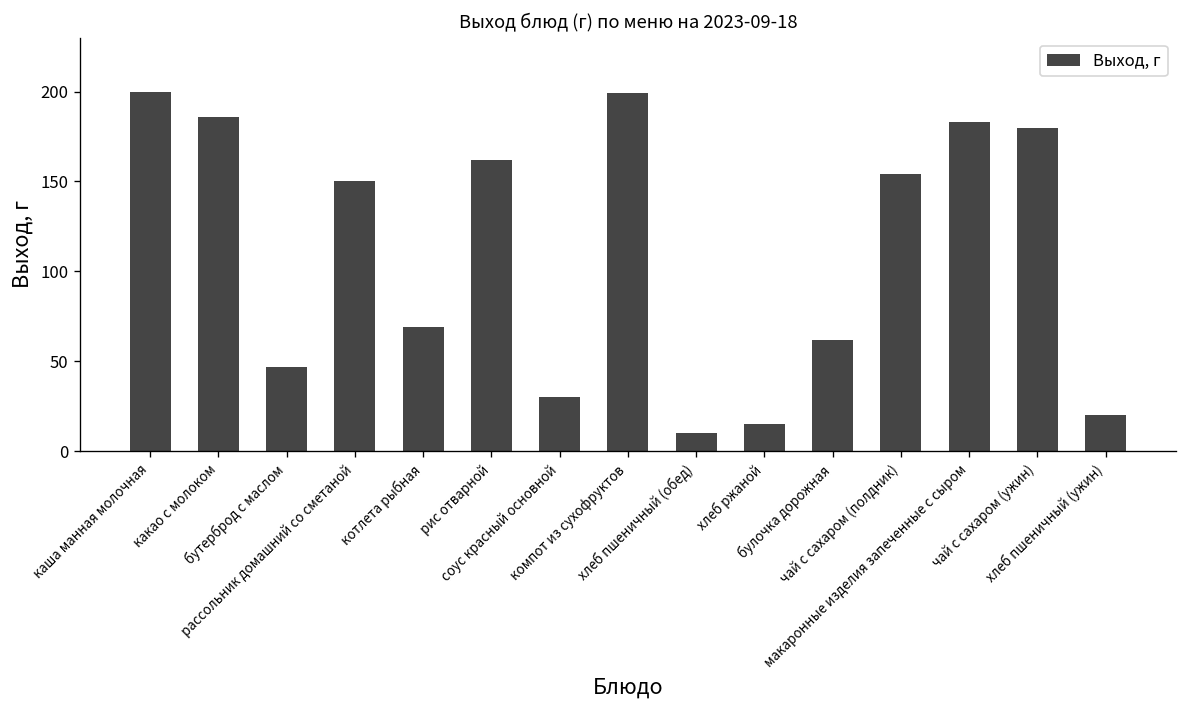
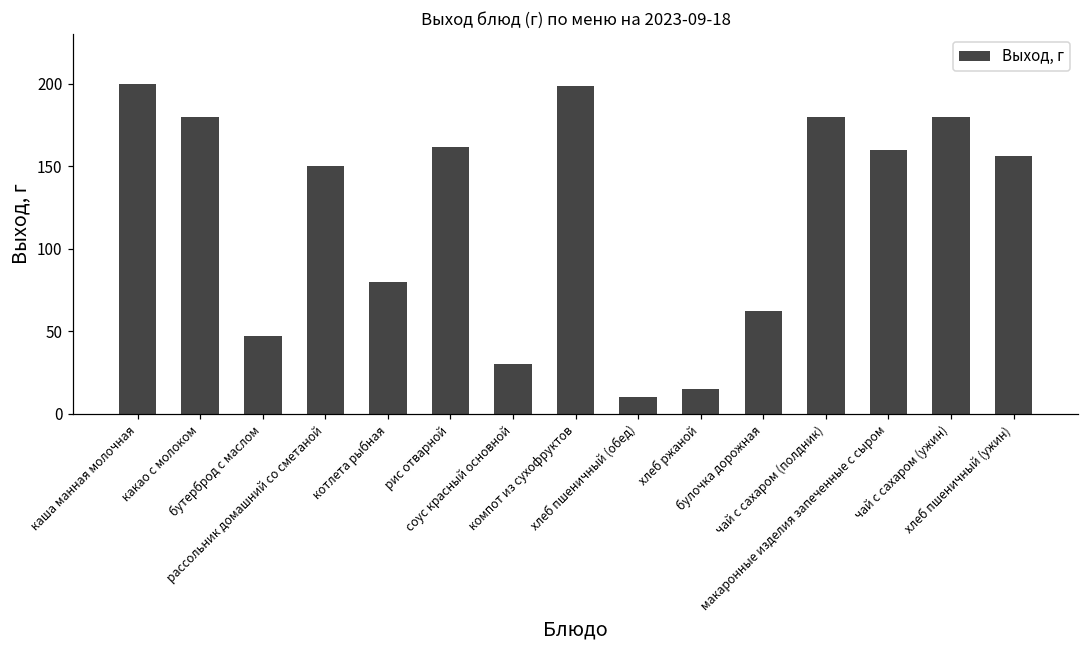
какао с молоком: 186 -> 180
котлета рыбная: 69 -> 80
чай с сахаром (полдник): 154 -> 180
макаронные изделия запеченные с сыром: 183 -> 160
хлеб пшеничный (ужин): 20 -> 156
